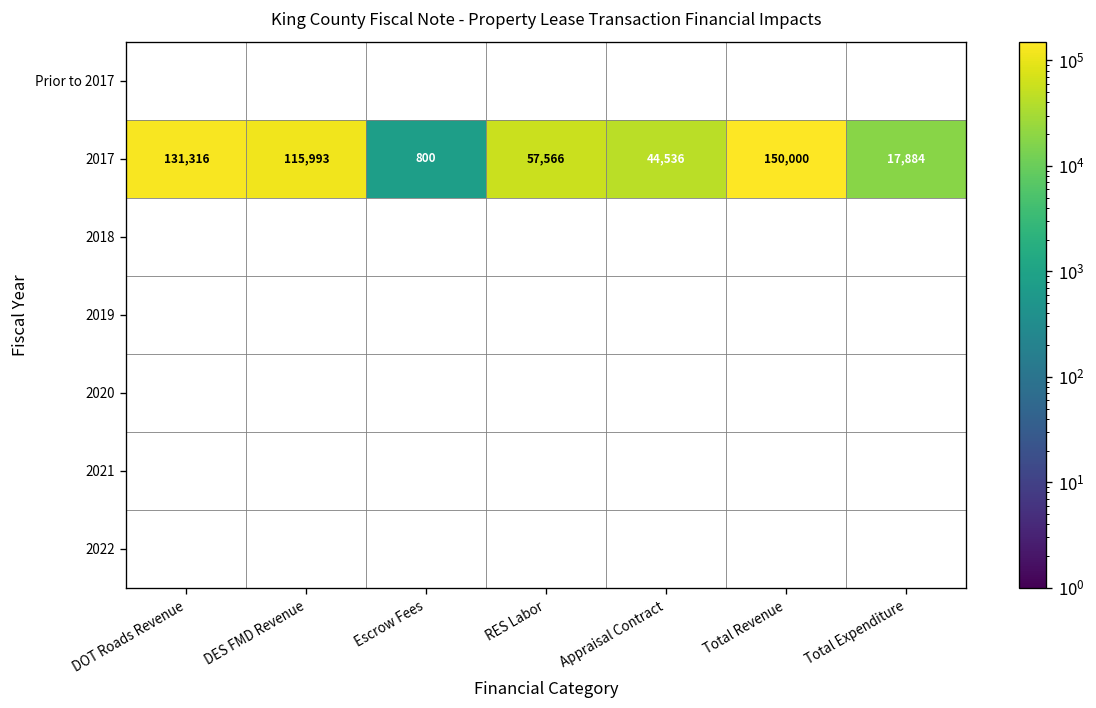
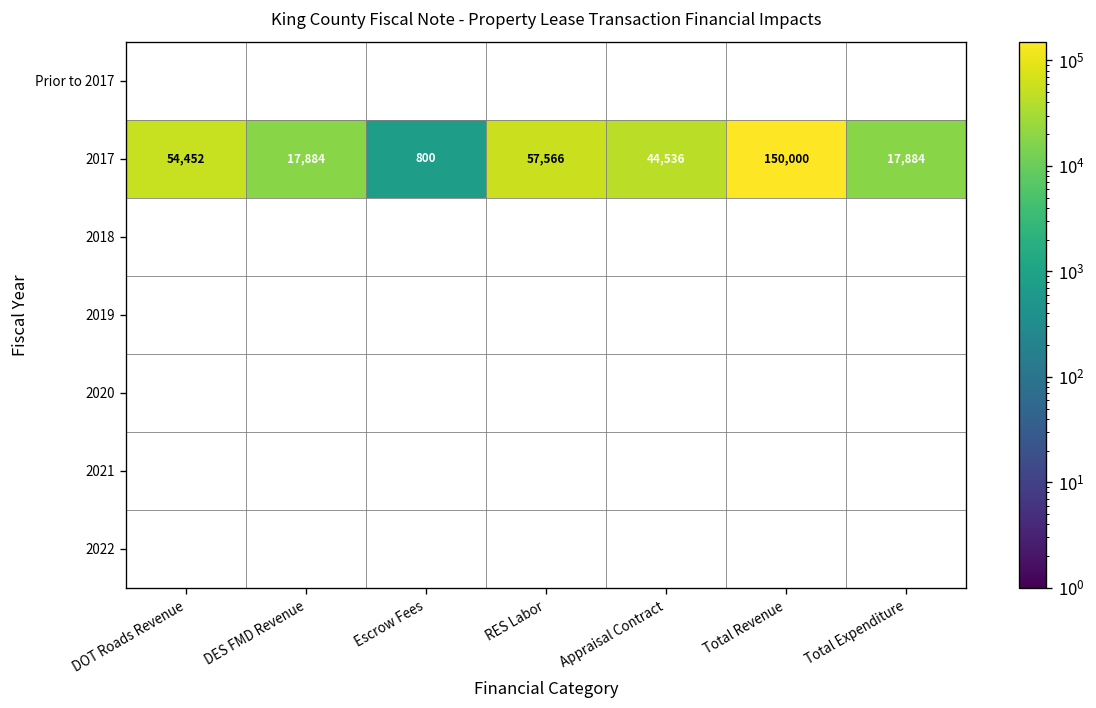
2017, DOT Roads Revenue: 131,316 -> 54,452
2017, DES FMD Revenue: 115,993 -> 17,884
